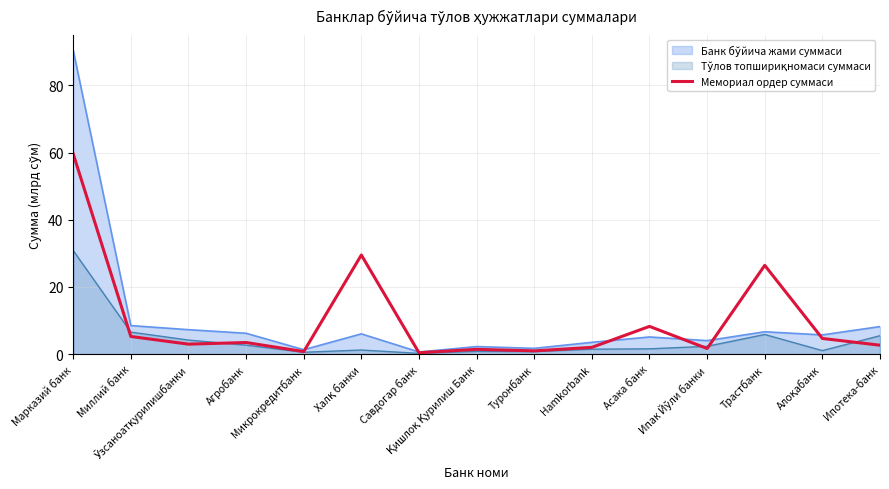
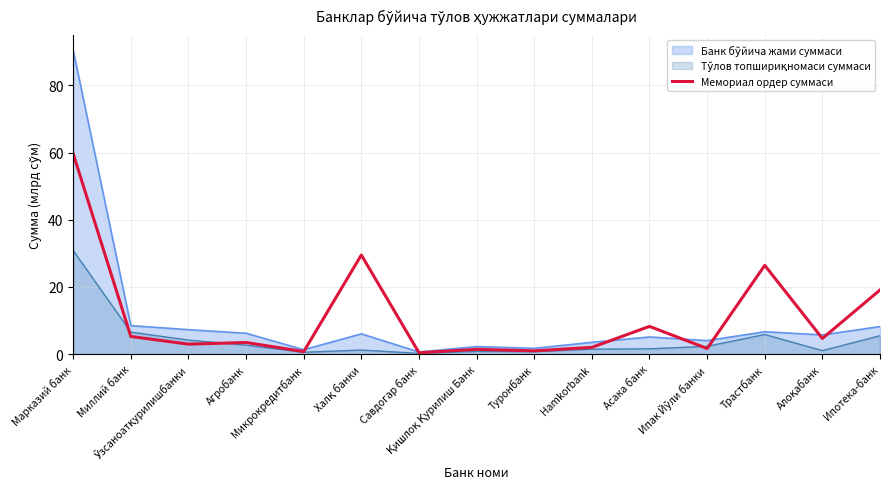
Мемориал ордер суммаси, Ипотека-банк: 3 -> 19
